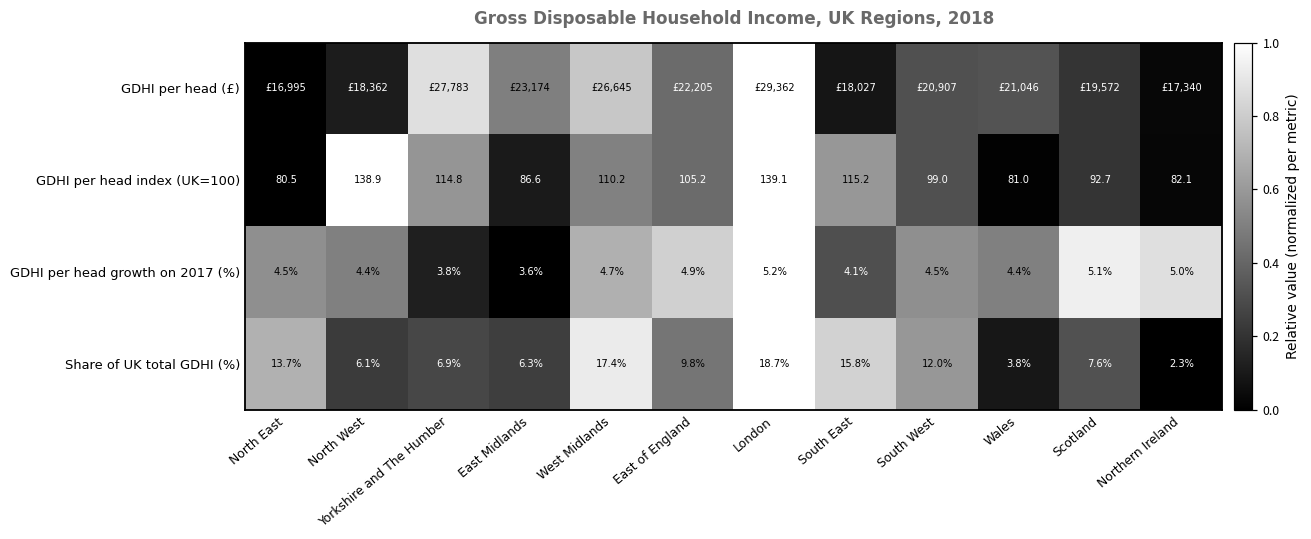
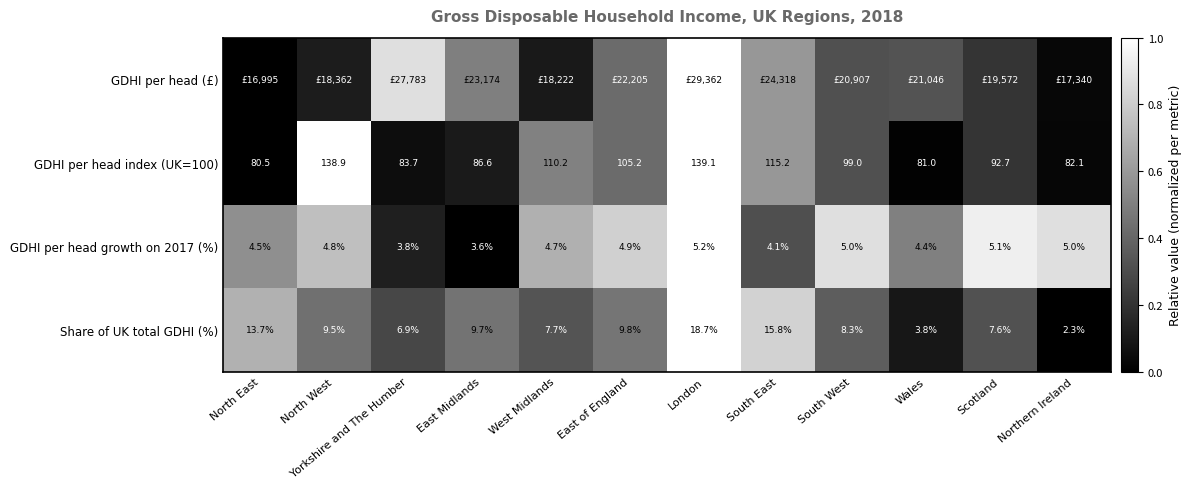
GDHI per head (£), West Midlands: £26,645 -> £18,222
GDHI per head (£), South East: £18,027 -> £24,318
GDHI per head index (UK=100), Yorkshire and The Humber: 114.8 -> 83.7
GDHI per head growth on 2017 (%), North West: 4.4% -> 4.8%
GDHI per head growth on 2017 (%), South West: 4.5% -> 5.0%
Share of UK total GDHI (%), North West: 6.1% -> 9.5%
Share of UK total GDHI (%), East Midlands: 6.3% -> 9.7%
Share of UK total GDHI (%), West Midlands: 17.4% -> 7.7%
Share of UK total GDHI (%), South West: 12.0% -> 8.3%
